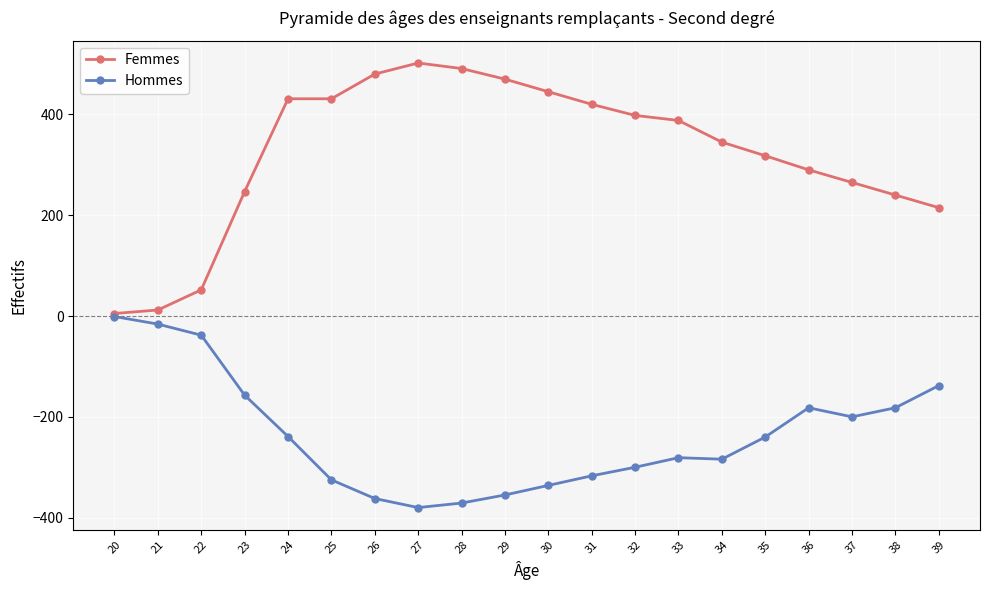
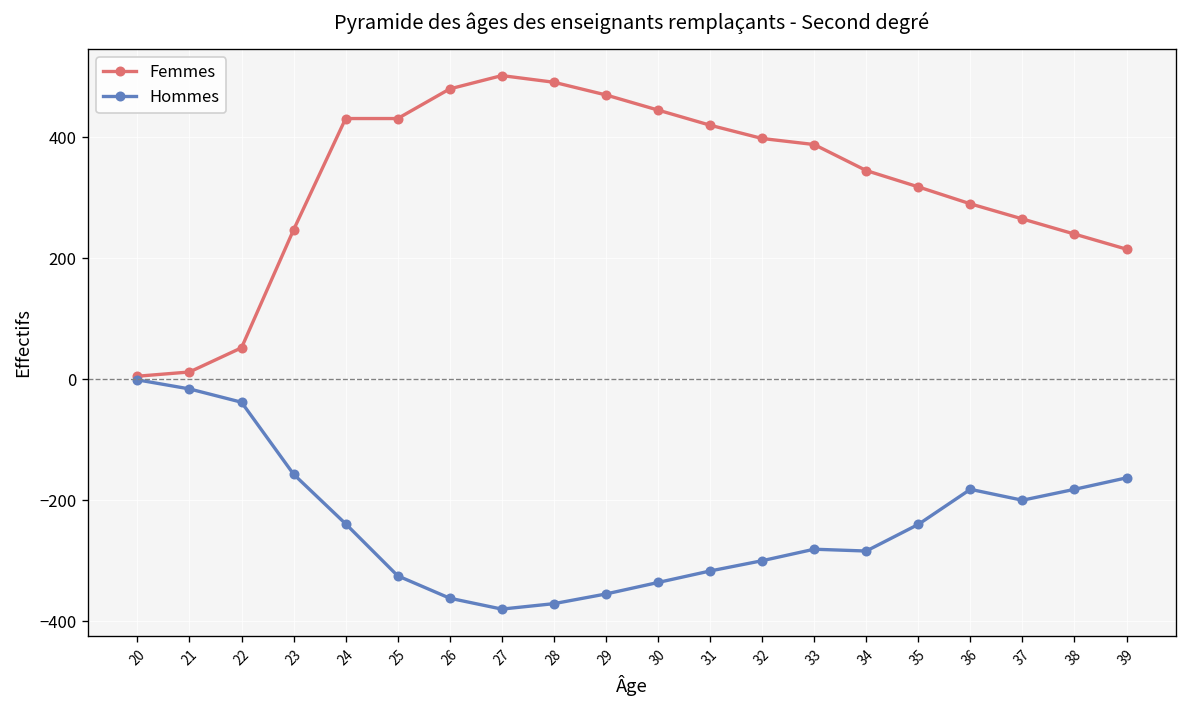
Hommes, 39: -140 -> -160
